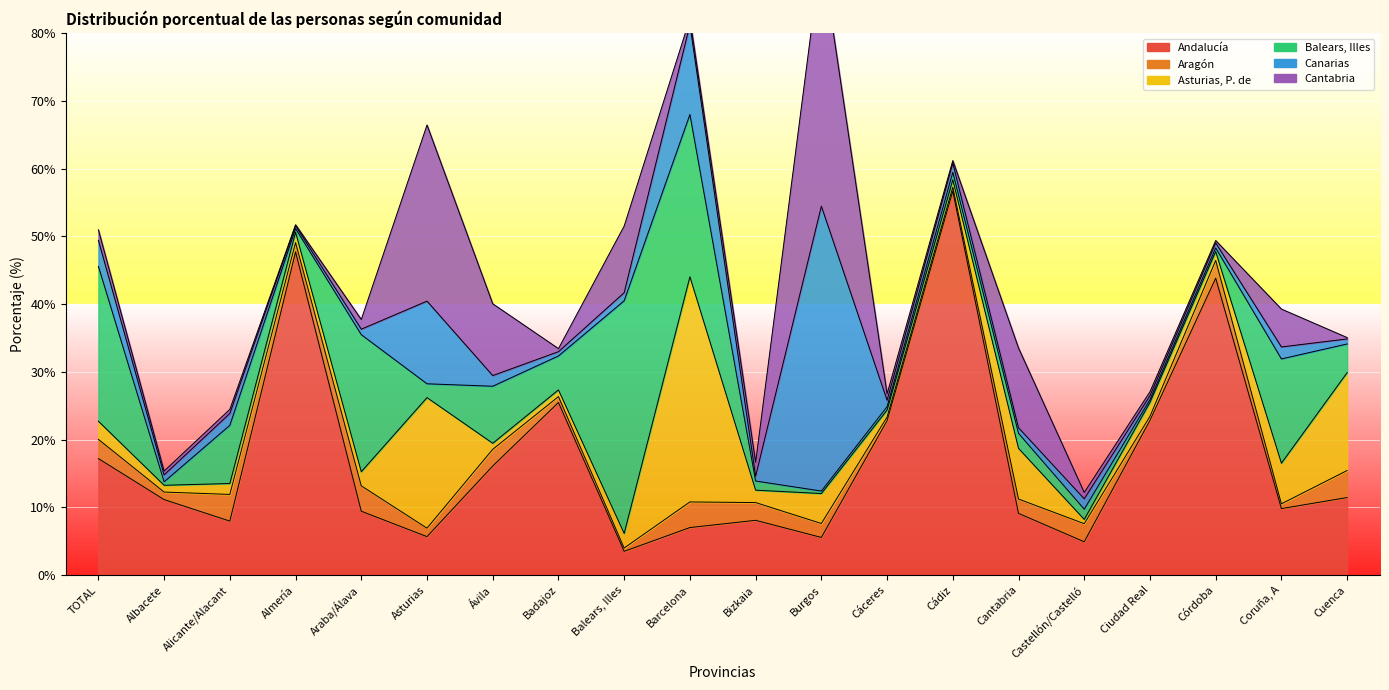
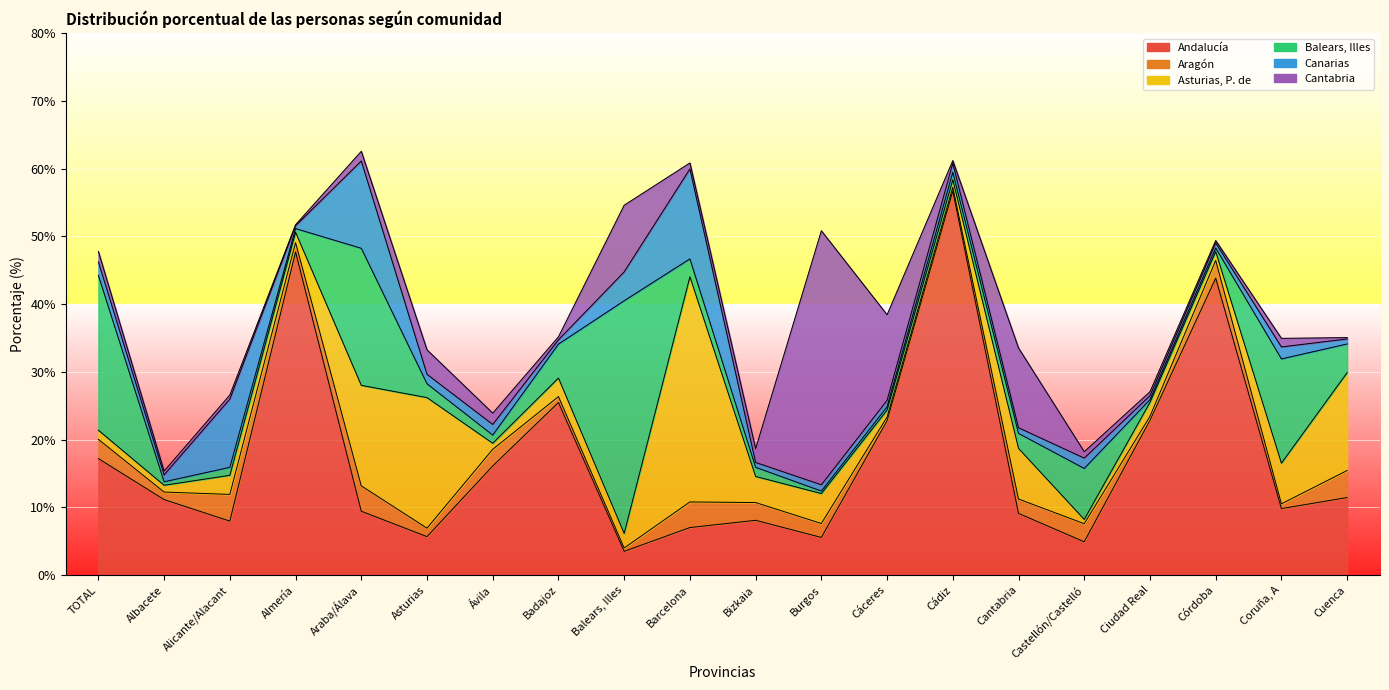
Asturias, P. de, TOTAL: 3% -> 1%
Canarias, TOTAL: 4% -> 2%
Asturias, P. de, Alicante/Alacant: 2% -> 3%
Balears, Illes, Alicante/Alacant: 9% -> 1%
Canarias, Alicante/Alacant: 2% -> 10%
Asturias, P. de, Araba/Álava: 2% -> 15%
Canarias, Araba/Álava: 1% -> 13%
Canarias, Asturias: 12% -> 1%
Cantabria, Asturias: 26% -> 4%
Balears, Illes, Ávila: 8% -> 1%
Cantabria, Ávila: 11% -> 2%
Asturias, P. de, Badajoz: 1% -> 3%
Canarias, Balears, Illes: 1% -> 4%
Balears, Illes, Barcelona: 24% -> 3%
Asturias, P. de, Bizkaia: 2% -> 4%
Canarias, Burgos: 42% -> 1%
Cantabria, Cáceres: 1% -> 13%
Balears, Illes, Castellón/Castelló: 2% -> 8%
Cantabria, Coruña, A: 6% -> 1%
